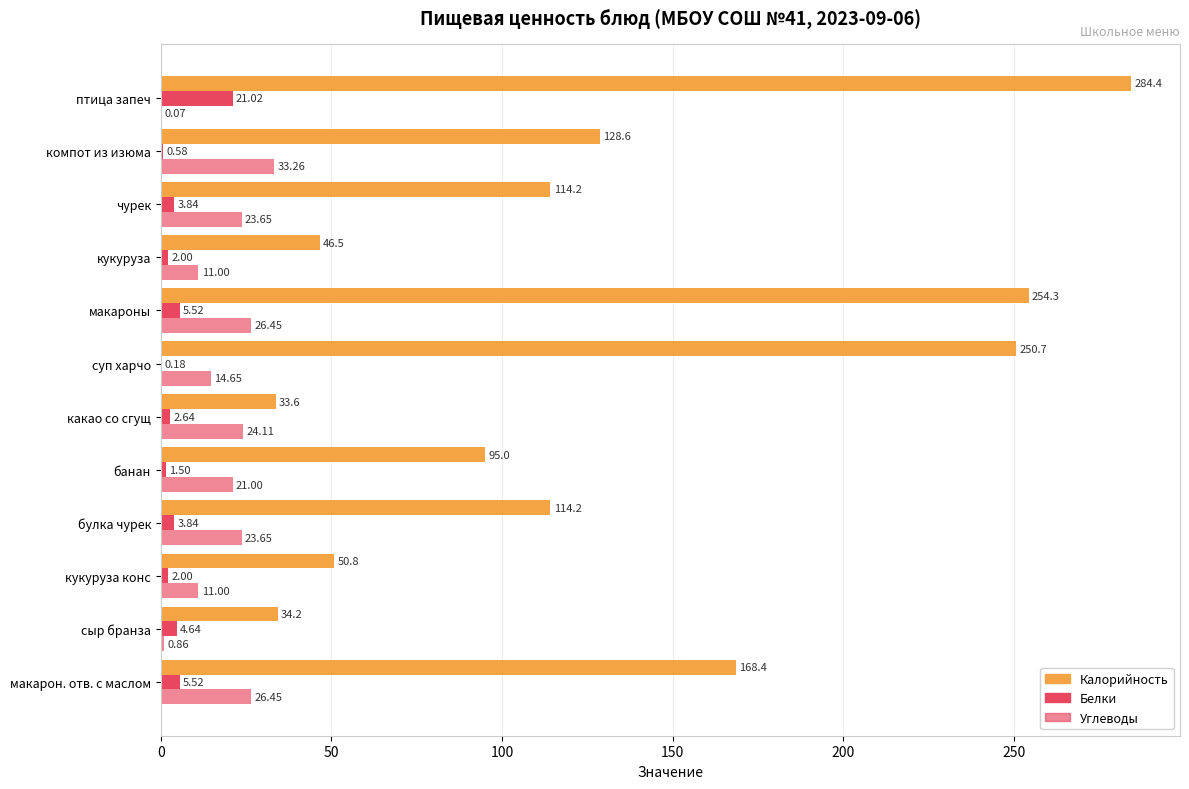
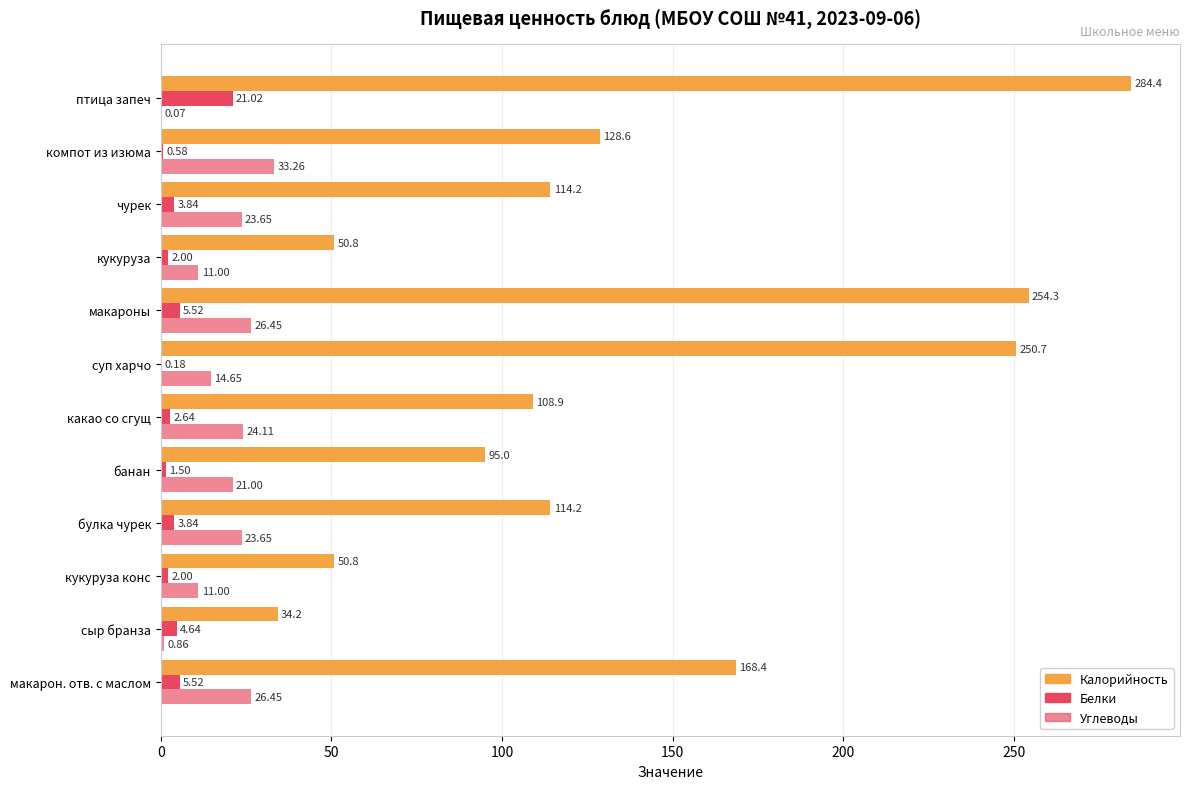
Калорийность, кукуруза: 46.5 -> 50.8
Калорийность, какао со сгущ: 33.6 -> 108.9
